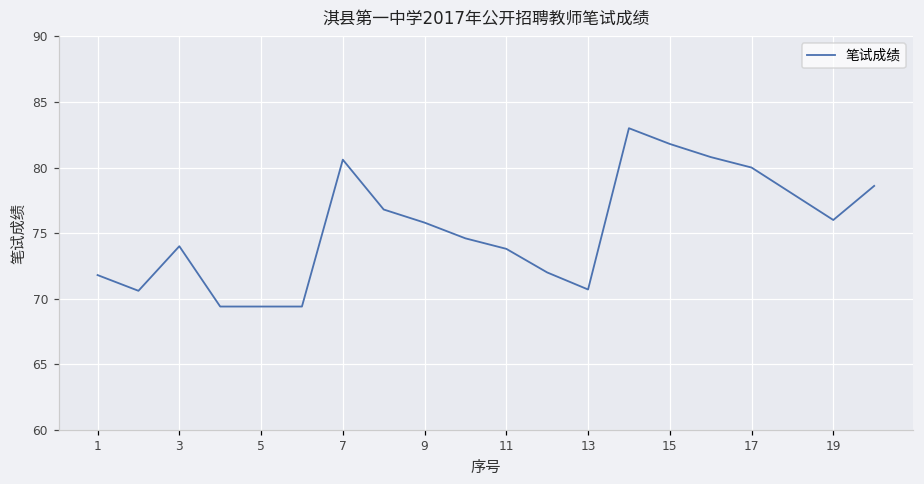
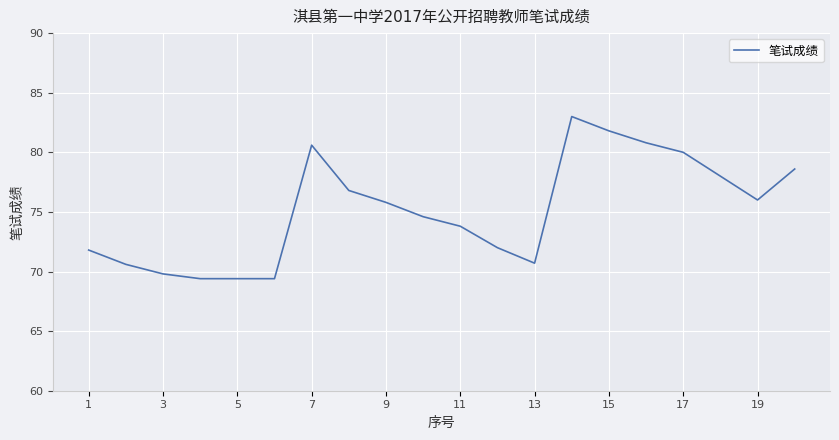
3: 74.0 -> 69.8
